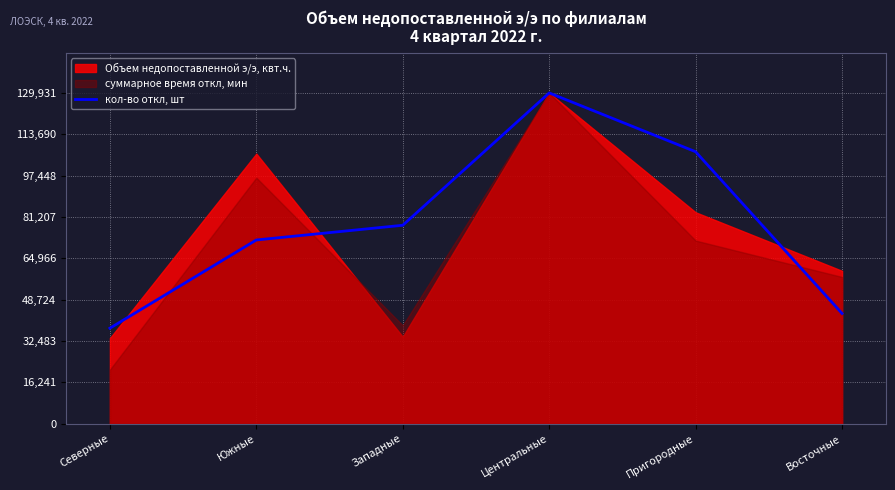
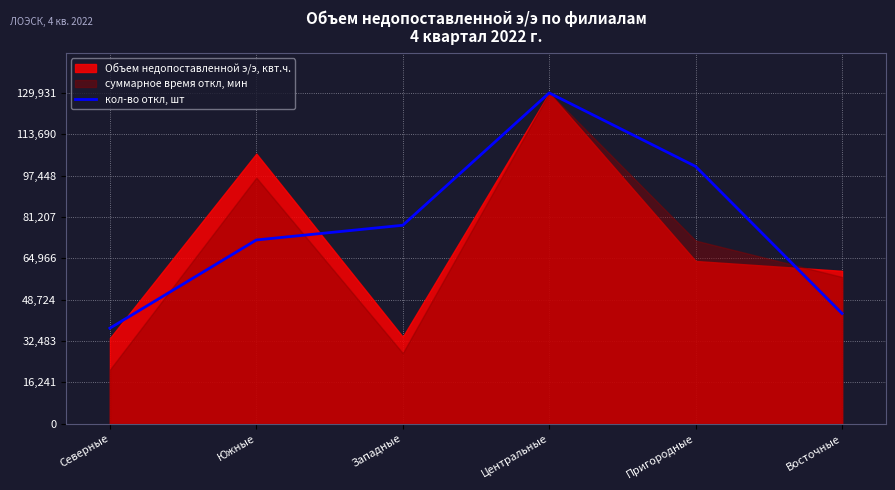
суммарное время откл, мин, Западные: 39,000 -> 28,000
кол-во откл, шт, Пригородные: 107,000 -> 101,000
Объем недопоставленной э/э, квт.ч., Пригородные: 83,000 -> 64,000
